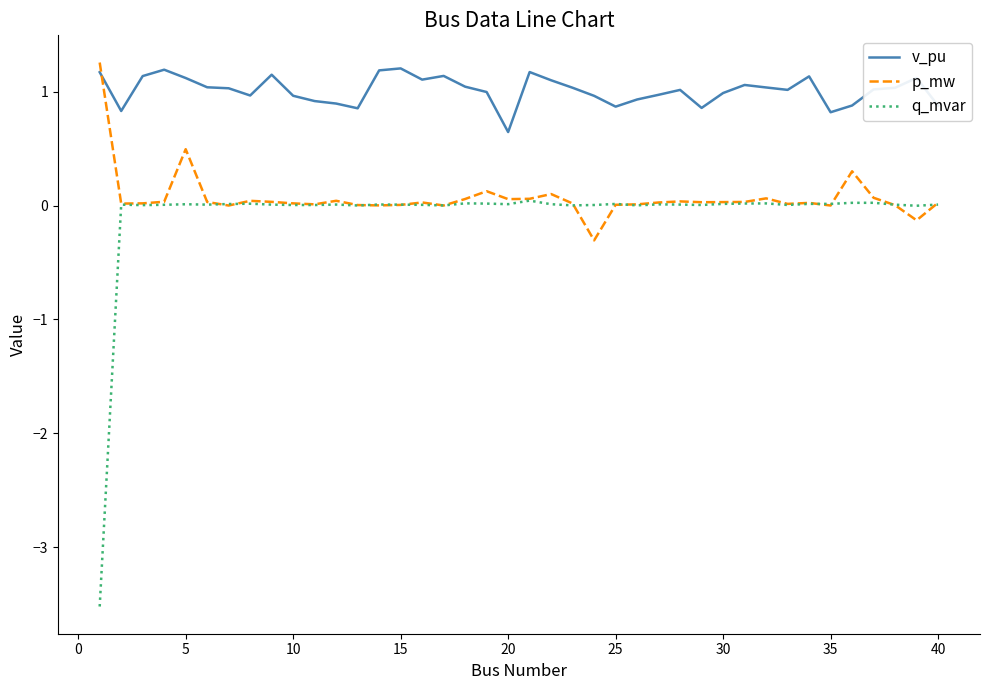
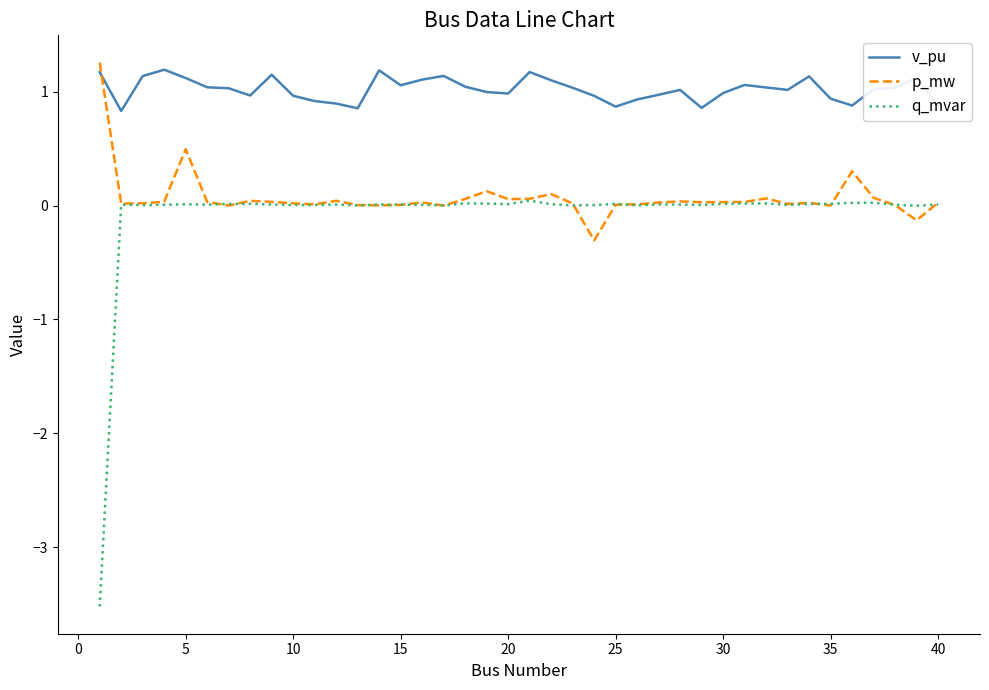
v_pu, 15: 1.20 -> 1.06
v_pu, 20: 0.65 -> 0.98
v_pu, 35: 0.82 -> 0.94
